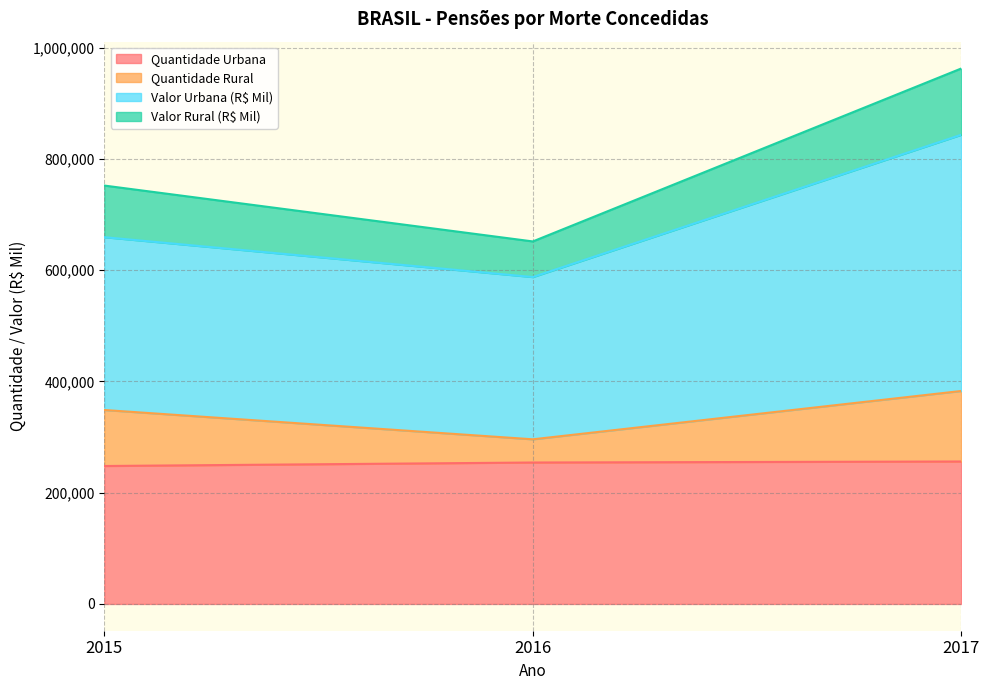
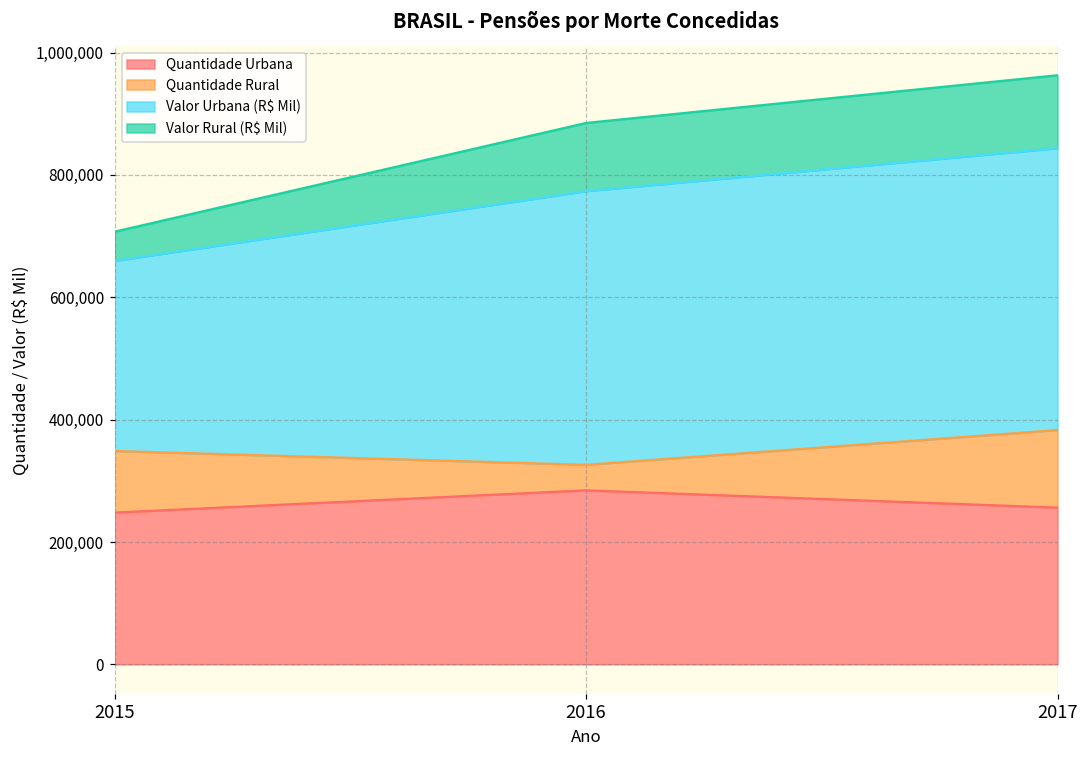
Valor Rural (R$ Mil), 2015: 90,000 -> 50,000
Quantidade Urbana, 2016: 250,000 -> 280,000
Valor Urbana (R$ Mil), 2016: 290,000 -> 450,000
Valor Rural (R$ Mil), 2016: 60,000 -> 110,000
